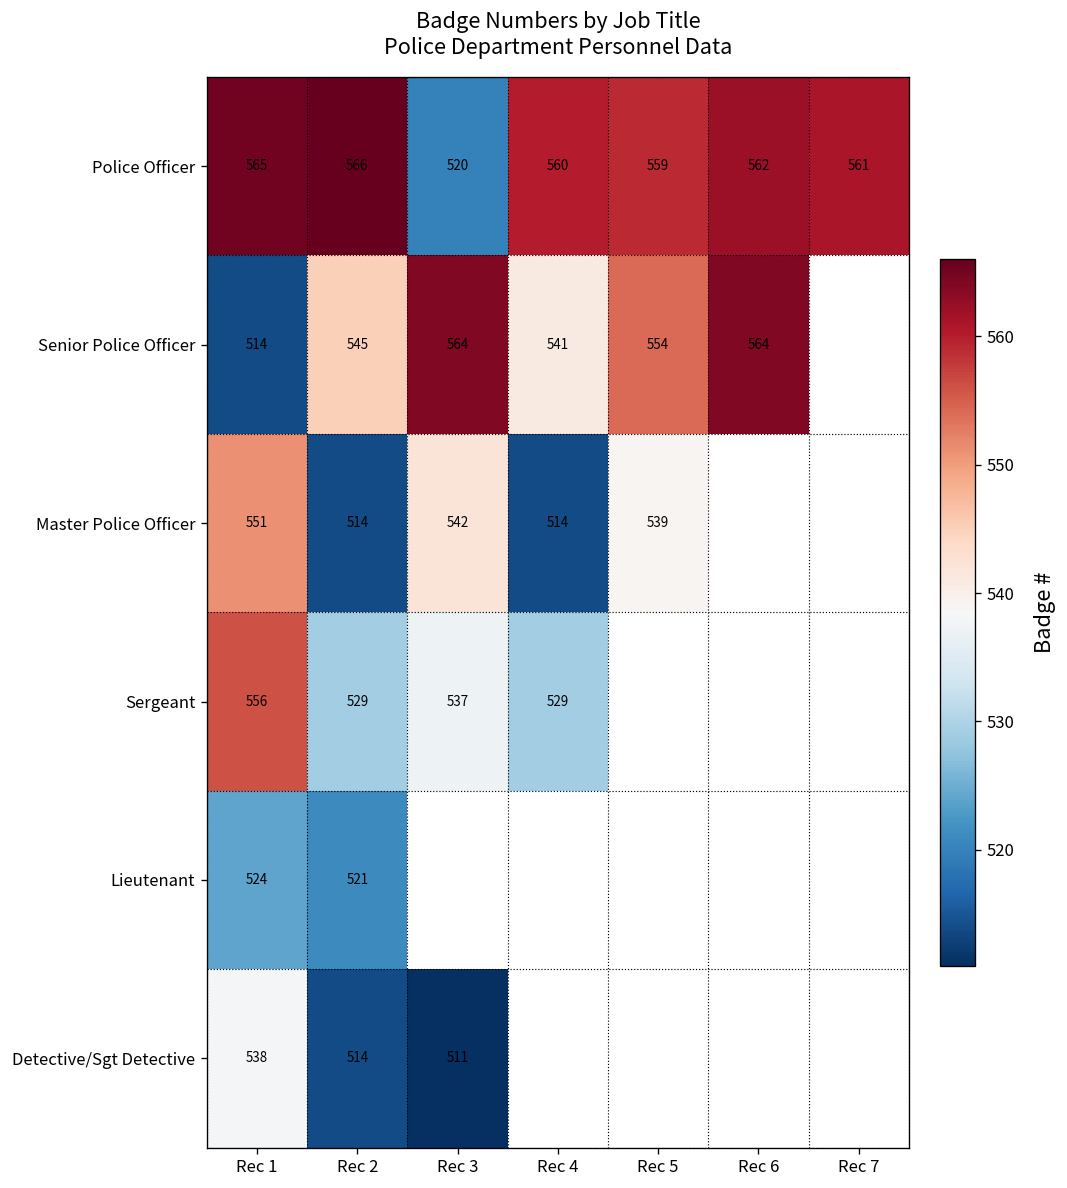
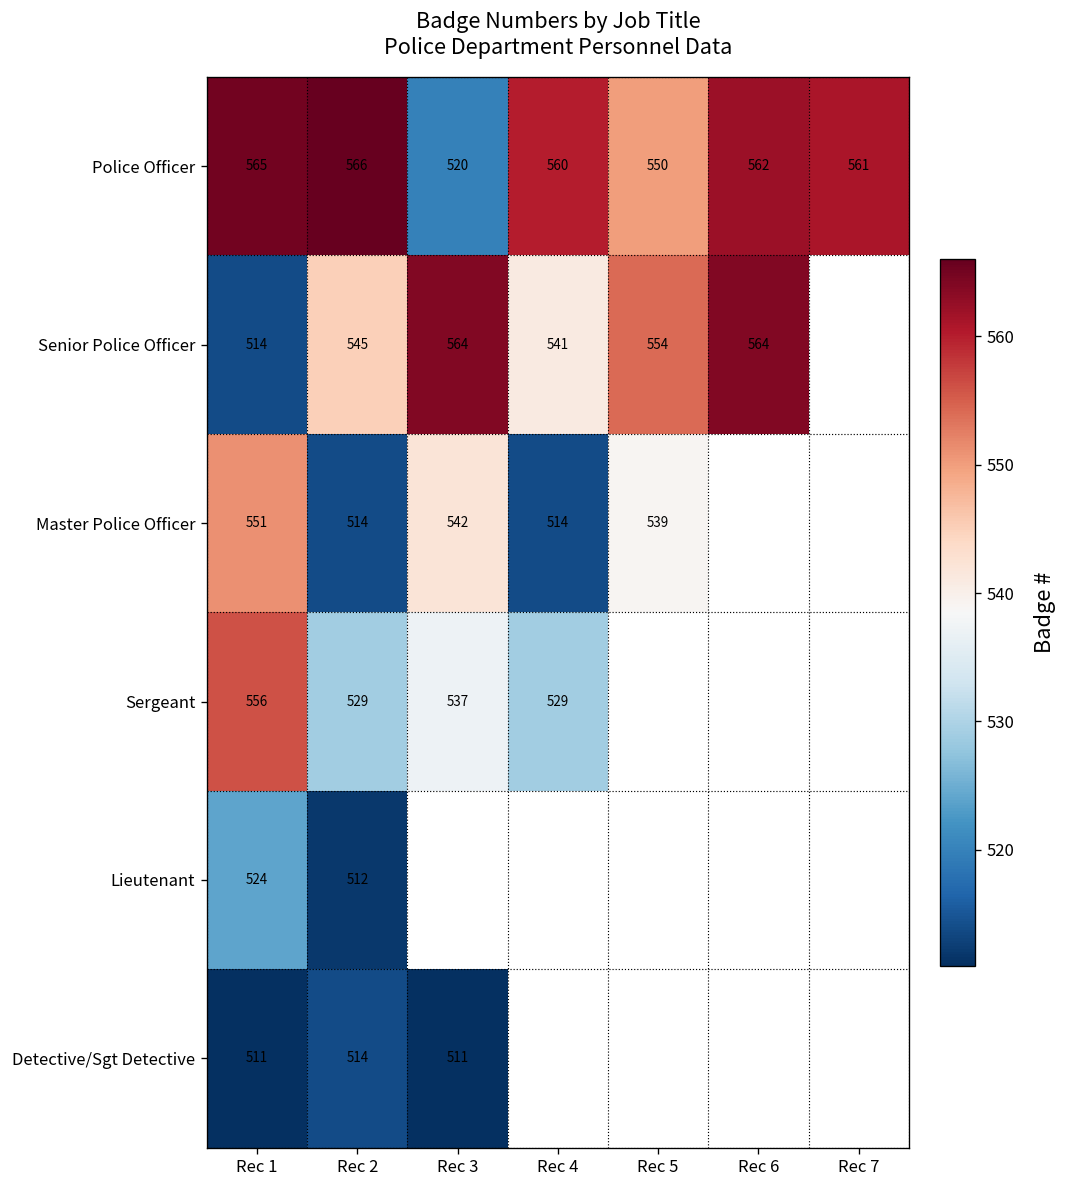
Police Officer, Rec 5: 559 -> 550
Lieutenant, Rec 2: 521 -> 512
Detective/Sgt Detective, Rec 1: 538 -> 511
